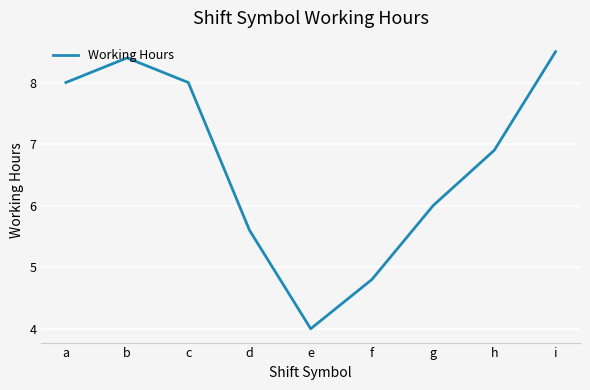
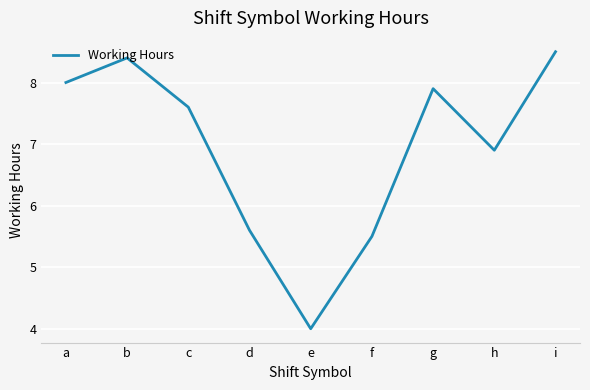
c: 8.0 -> 7.6
f: 4.8 -> 5.5
g: 6.0 -> 7.9
